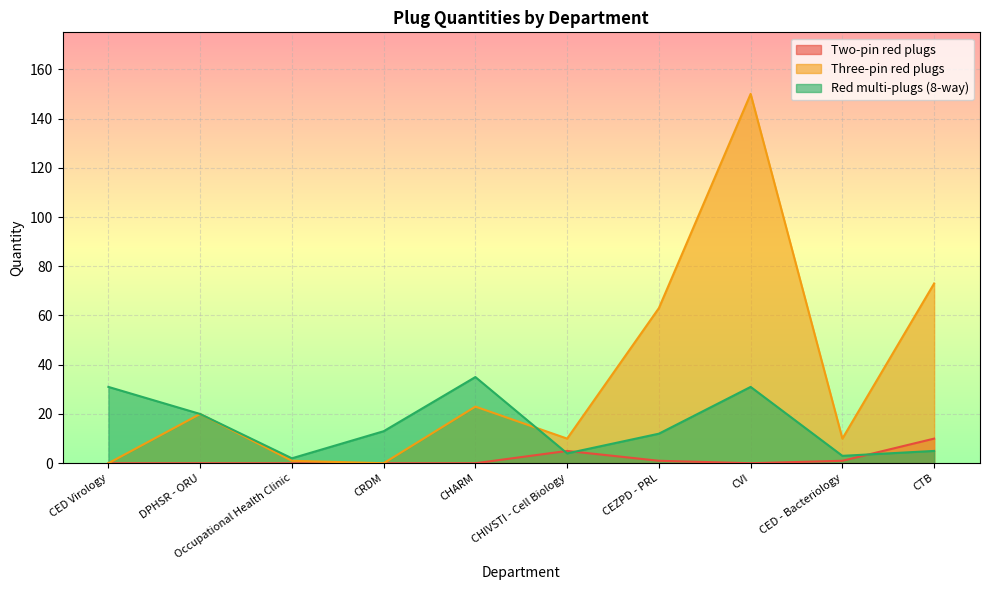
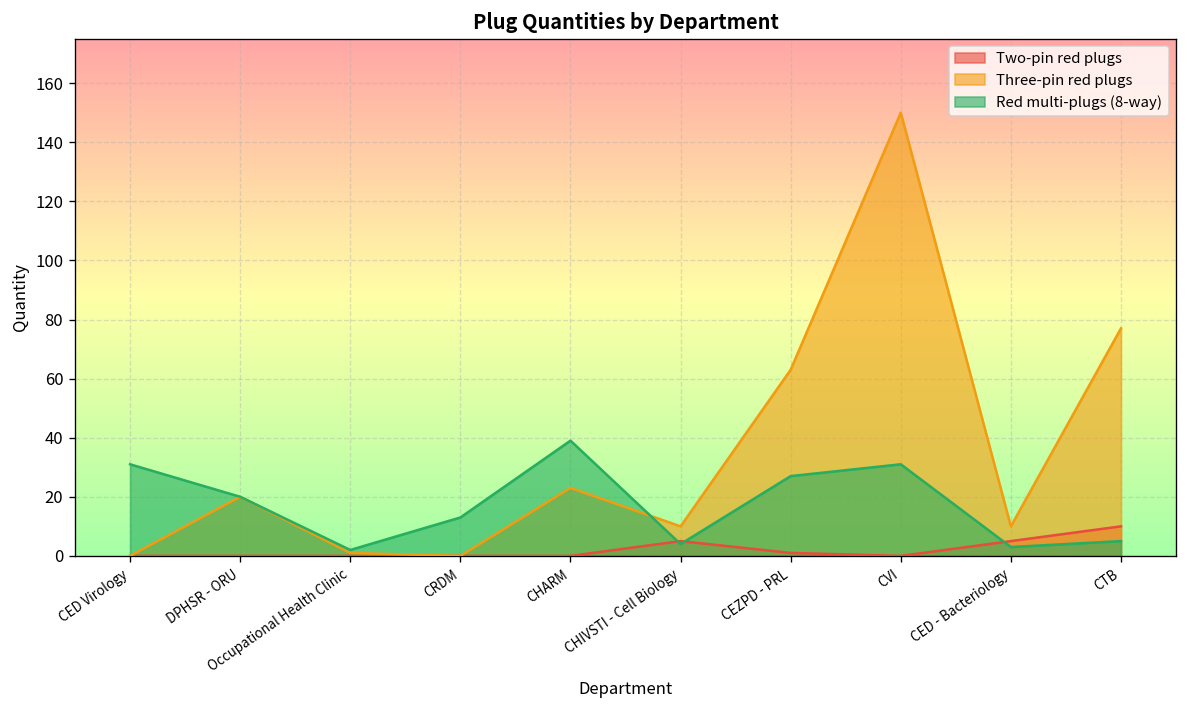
Red multi-plugs (8-way), CHARM: 35 -> 39
Red multi-plugs (8-way), CEZPD - PRL: 12 -> 27
Two-pin red plugs, CED - Bacteriology: 1 -> 5
Three-pin red plugs, CTB: 73 -> 77
